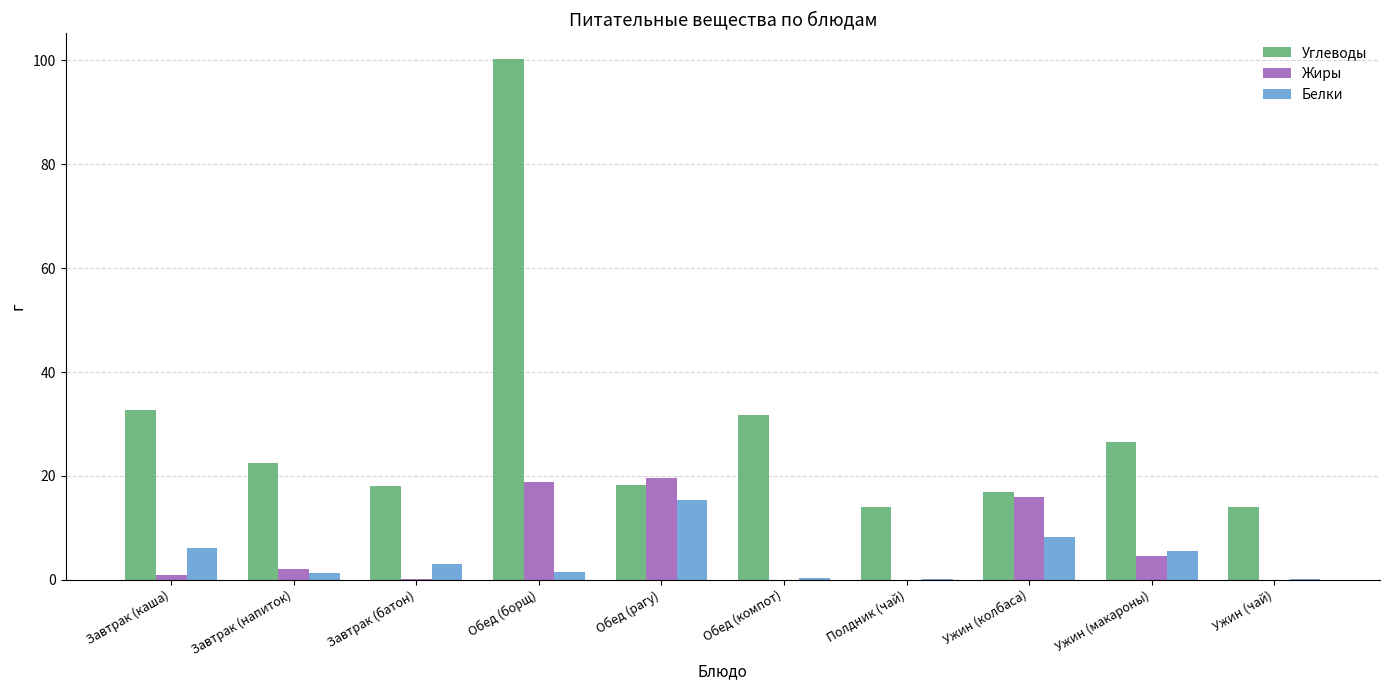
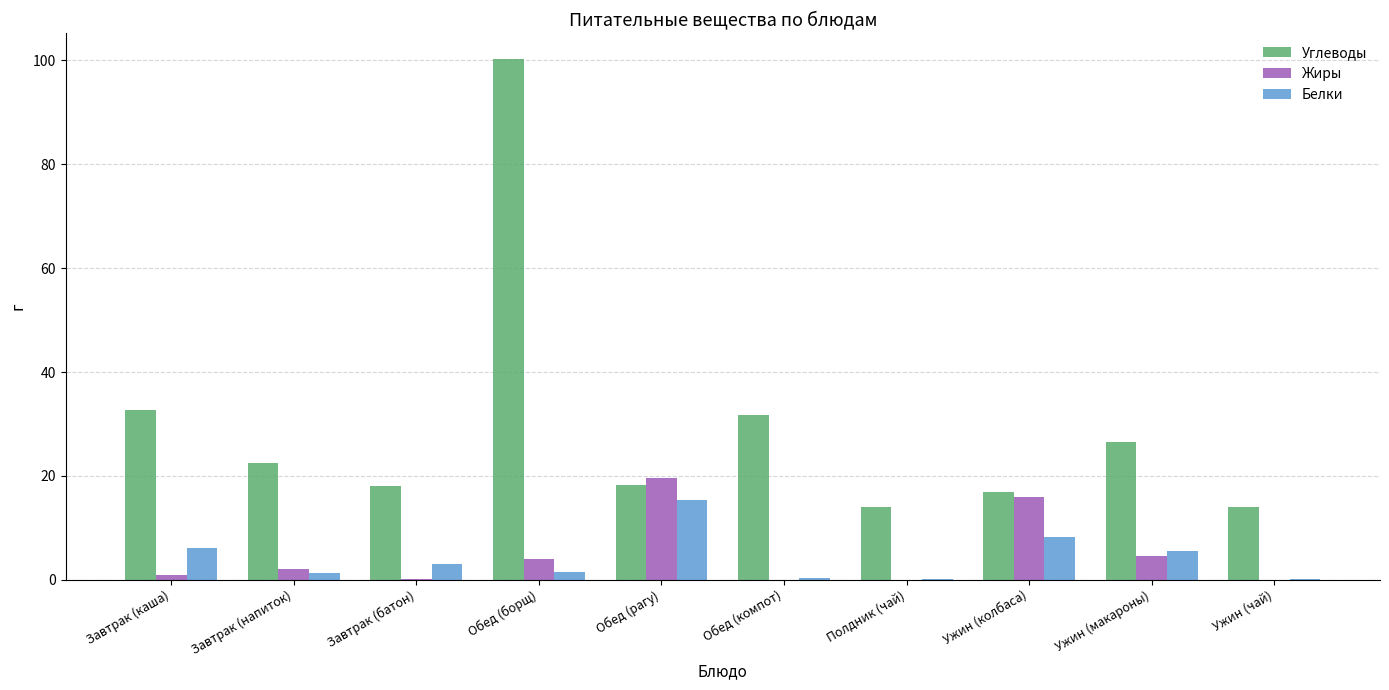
Жиры, Обед (борщ): 19 -> 4
